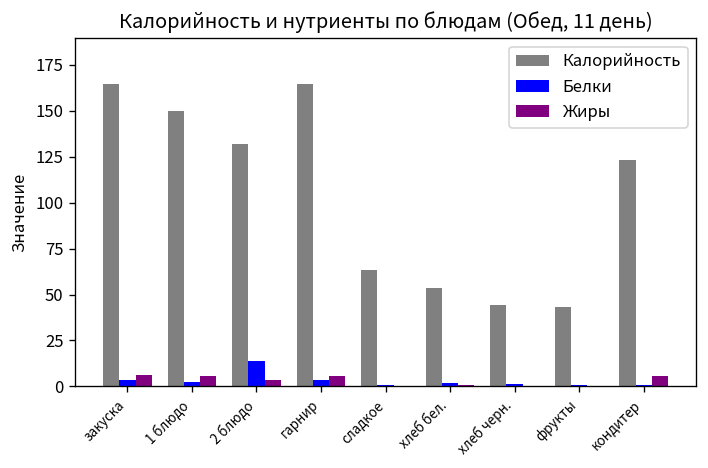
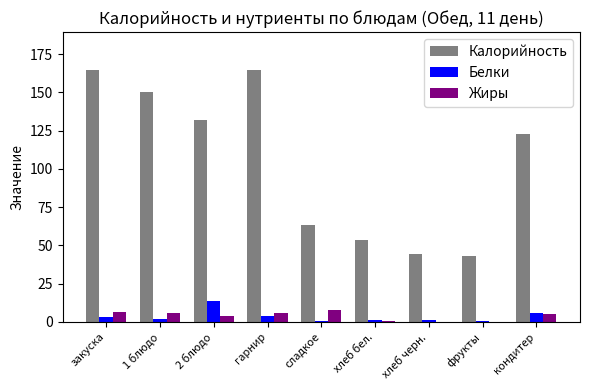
Жиры, сладкое: 0 -> 8
Белки, кондитер: 1 -> 6
